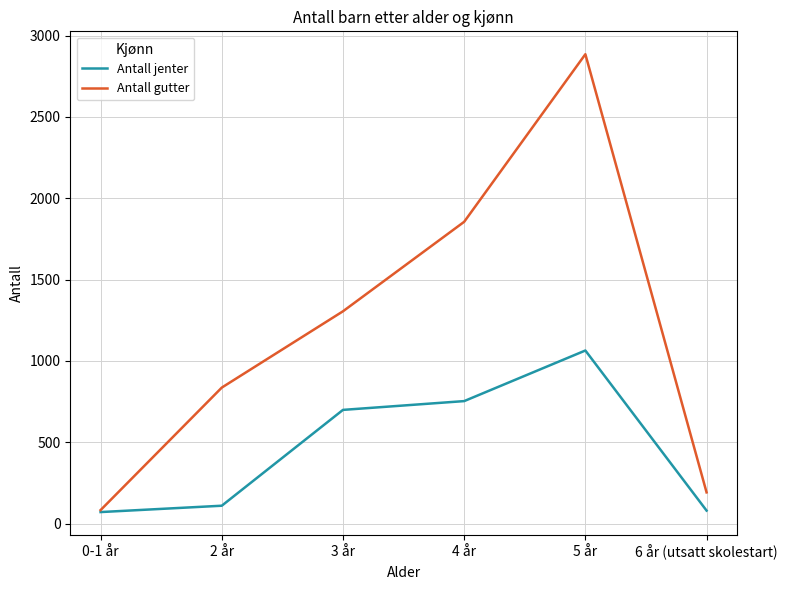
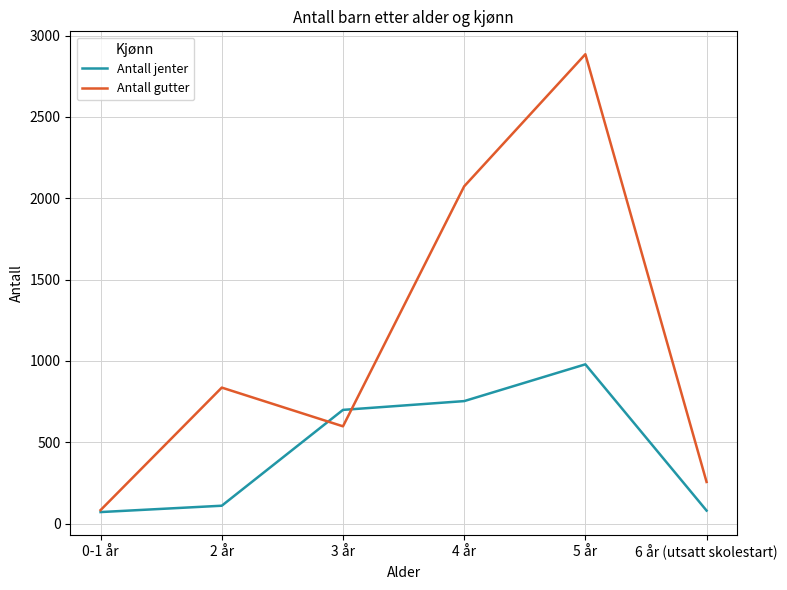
Antall gutter, 3 år: 1310 -> 600
Antall gutter, 4 år: 1860 -> 2070
Antall jenter, 5 år: 1060 -> 980
Antall gutter, 6 år (utsatt skolestart): 190 -> 260
